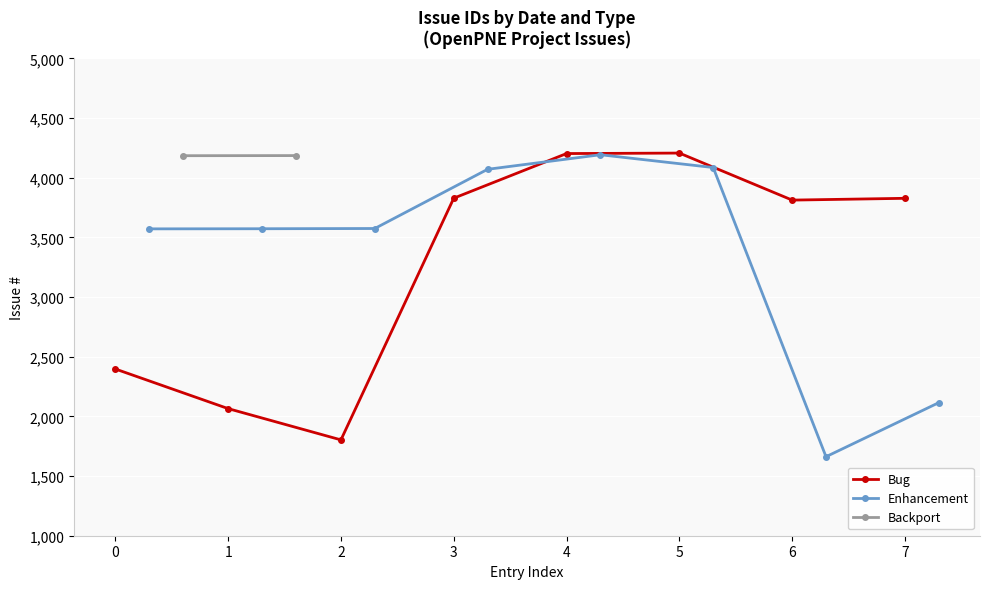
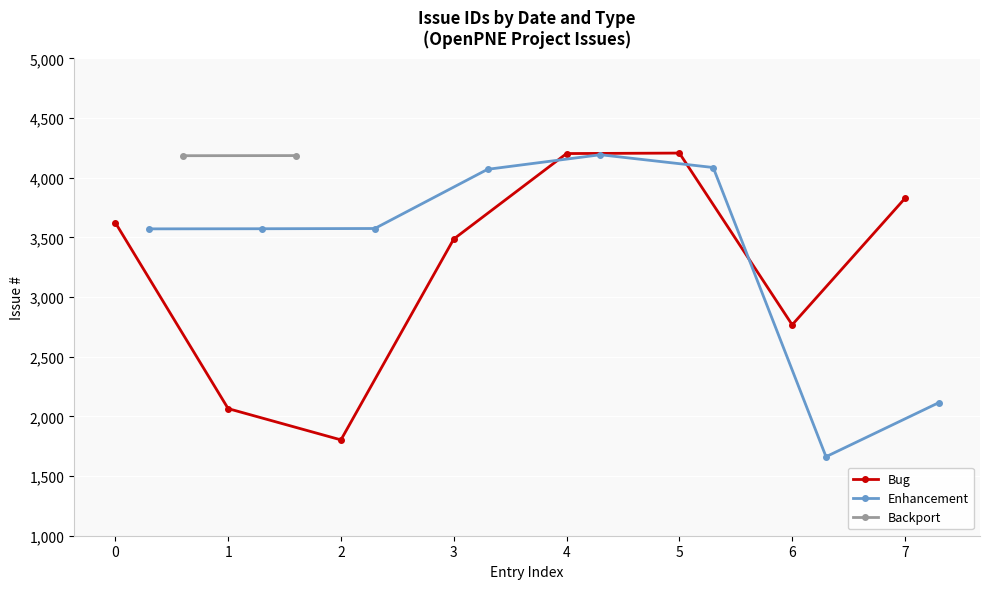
Bug, 0: 2,400 -> 3,620
Bug, 3: 3,830 -> 3,490
Bug, 6: 3,810 -> 2,770
